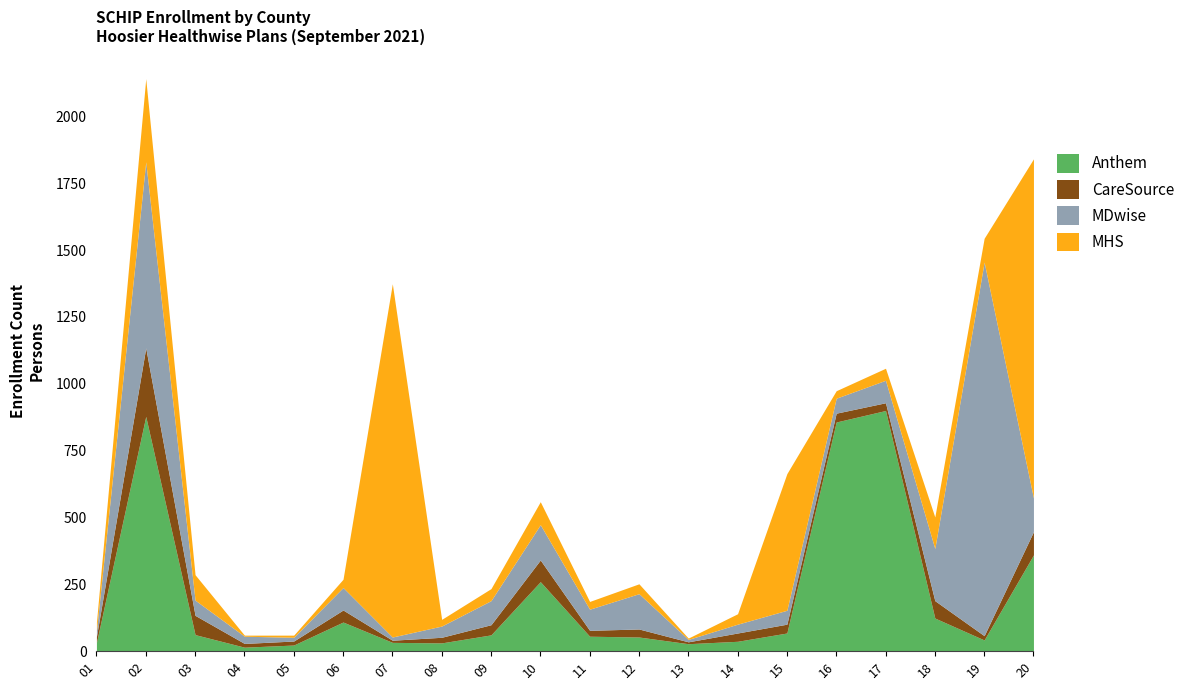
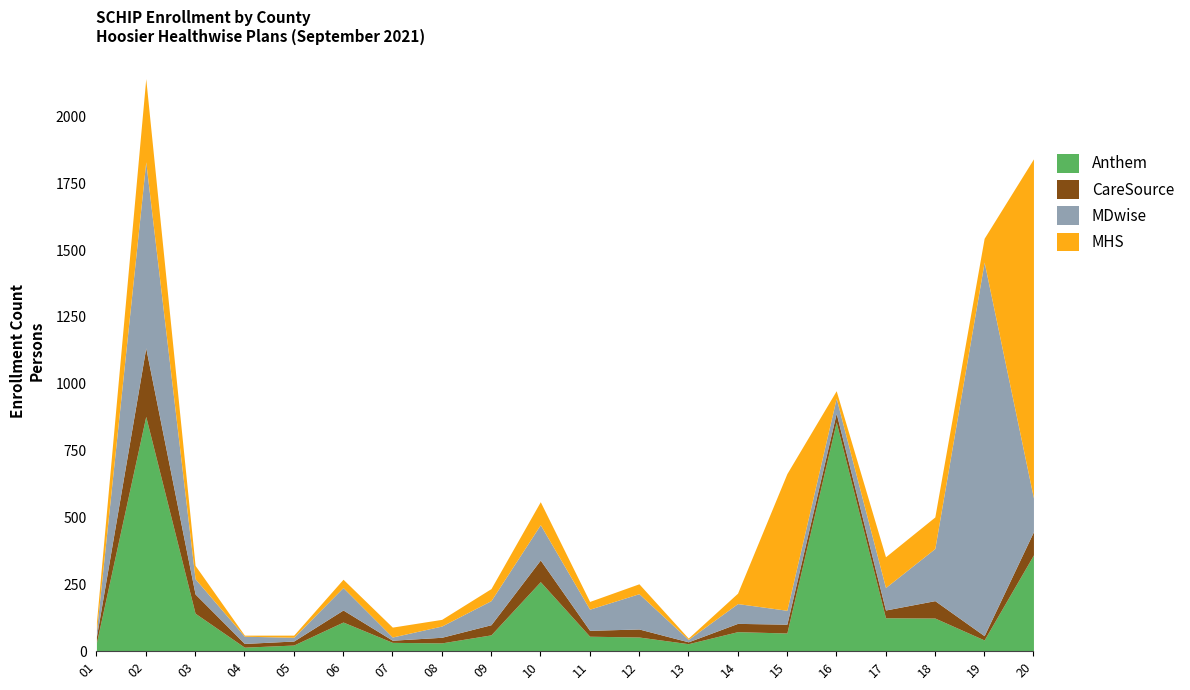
Anthem, 03: 60 -> 140
MHS, 03: 100 -> 50
MHS, 07: 1320 -> 40
Anthem, 14: 40 -> 70
MDwise, 14: 30 -> 70
Anthem, 17: 900 -> 130
MHS, 17: 50 -> 120
